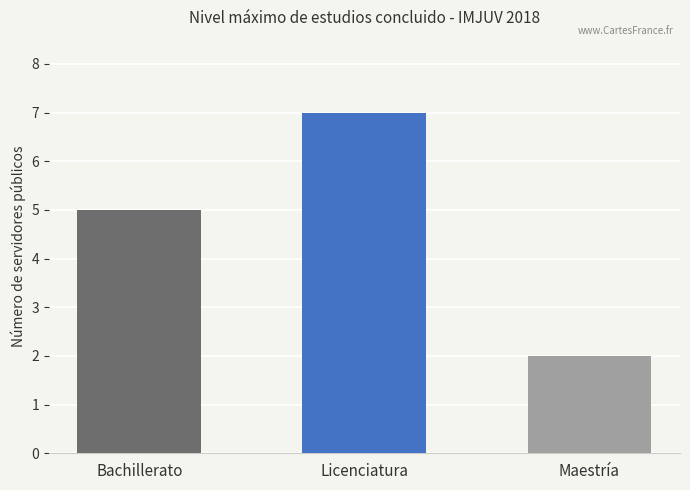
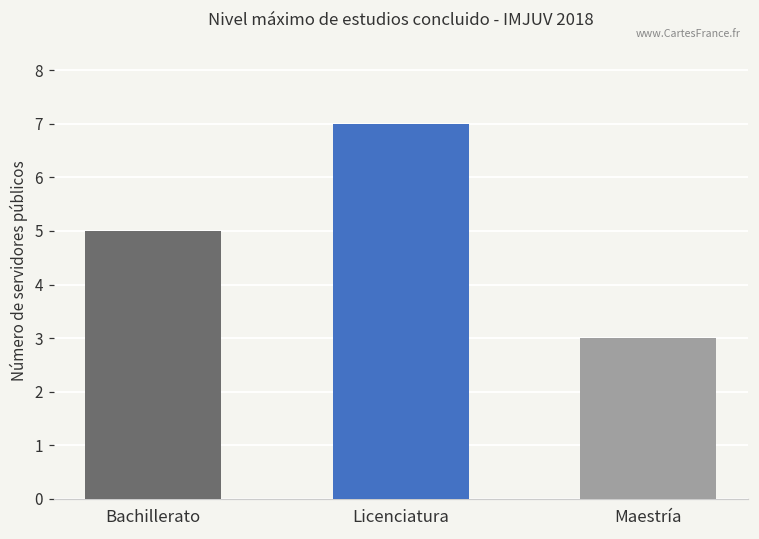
Maestría: 2 -> 3
